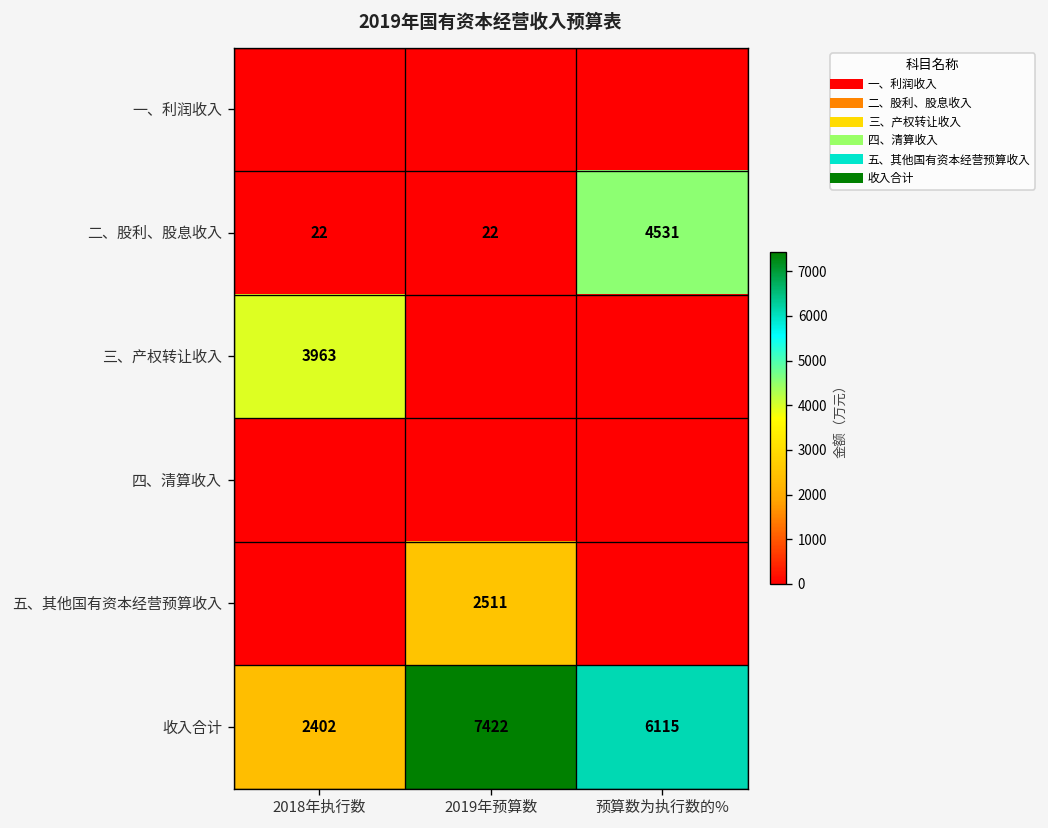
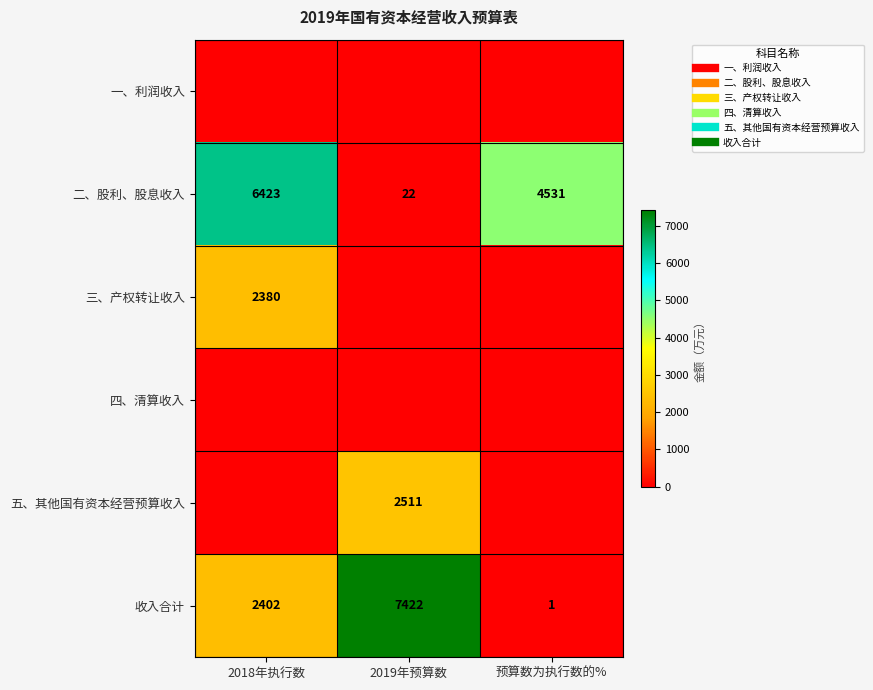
二、股利、股息收入, 2018年执行数: 22 -> 6423
三、产权转让收入, 2018年执行数: 3963 -> 2380
收入合计, 预算数为执行数的%: 6115 -> 1
